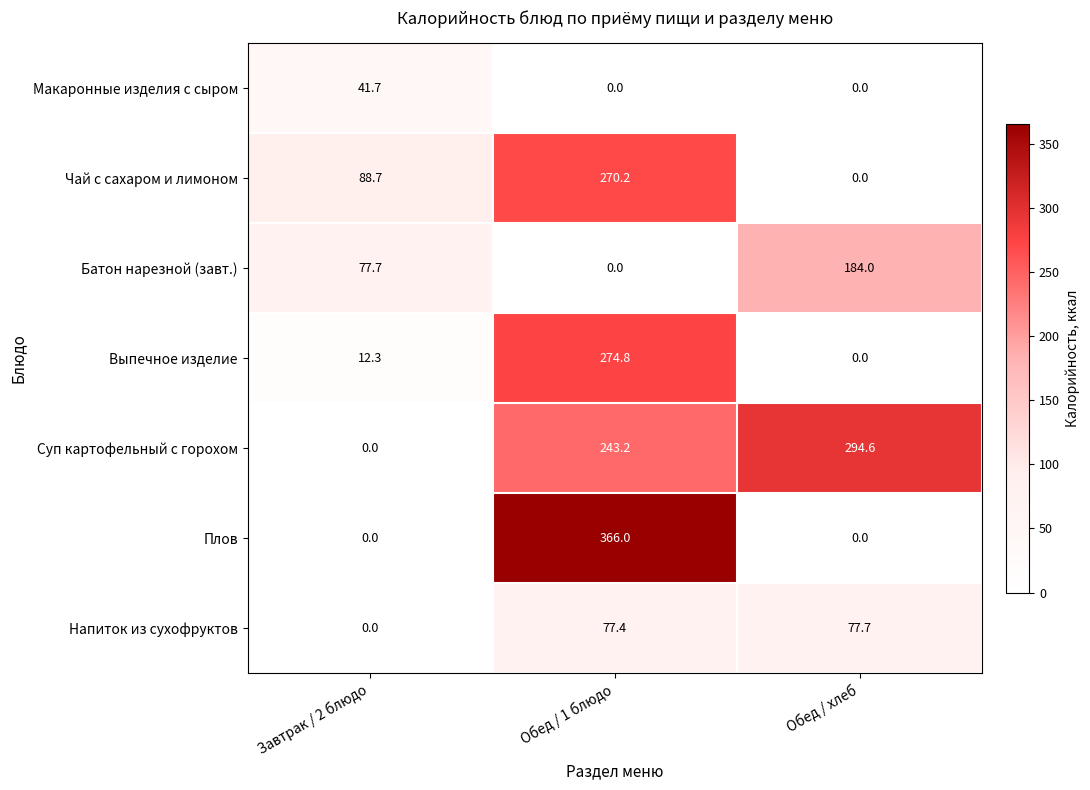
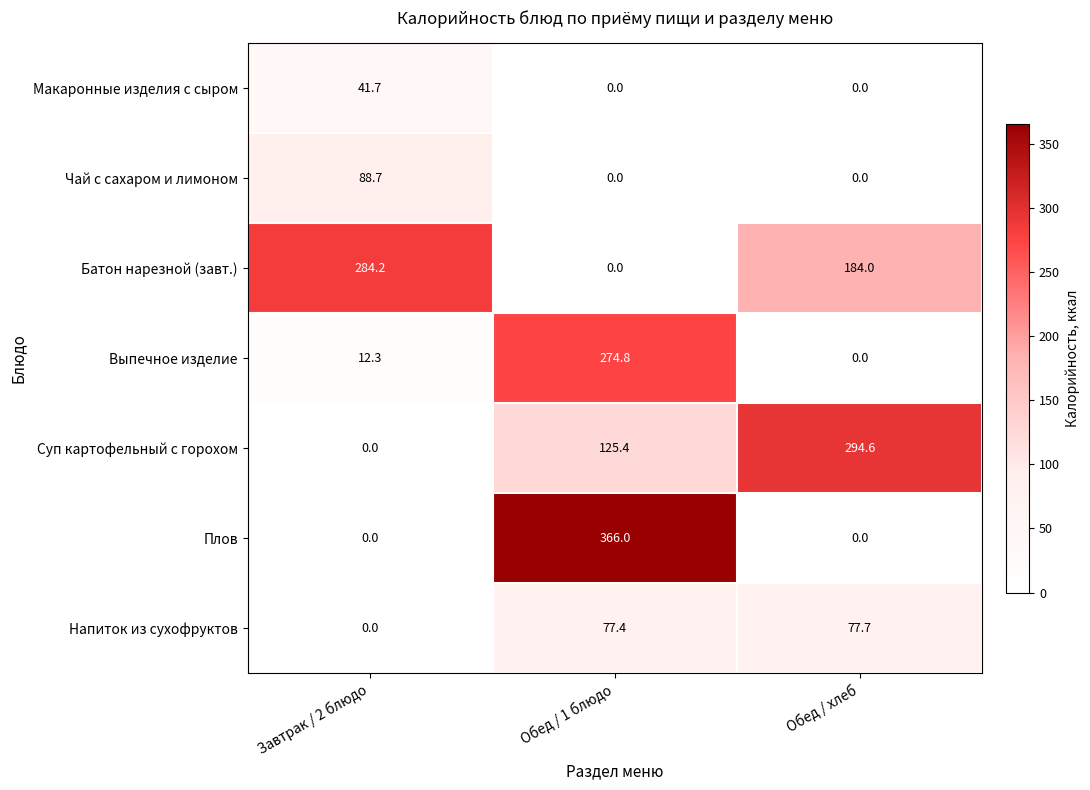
Чай с сахаром и лимоном, Обед / 1 блюдо: 270.2 -> 0.0
Батон нарезной (завт.), Завтрак / 2 блюдо: 77.7 -> 284.2
Суп картофельный с горохом, Обед / 1 блюдо: 243.2 -> 125.4
